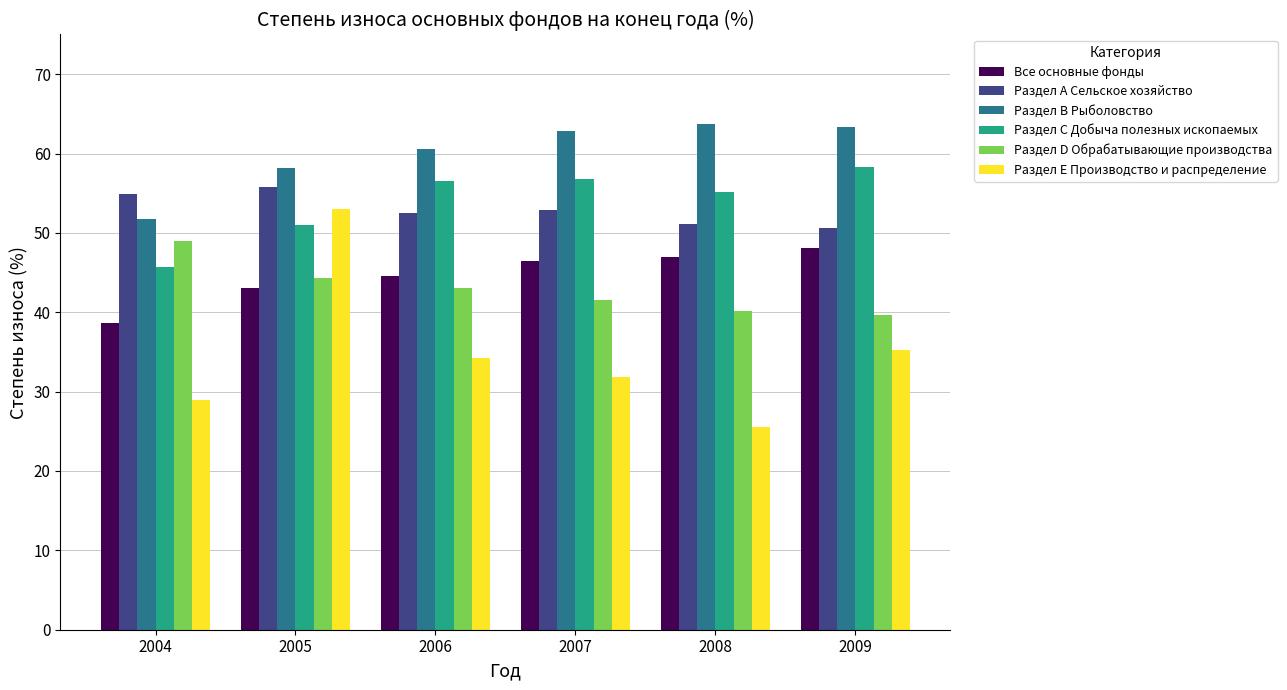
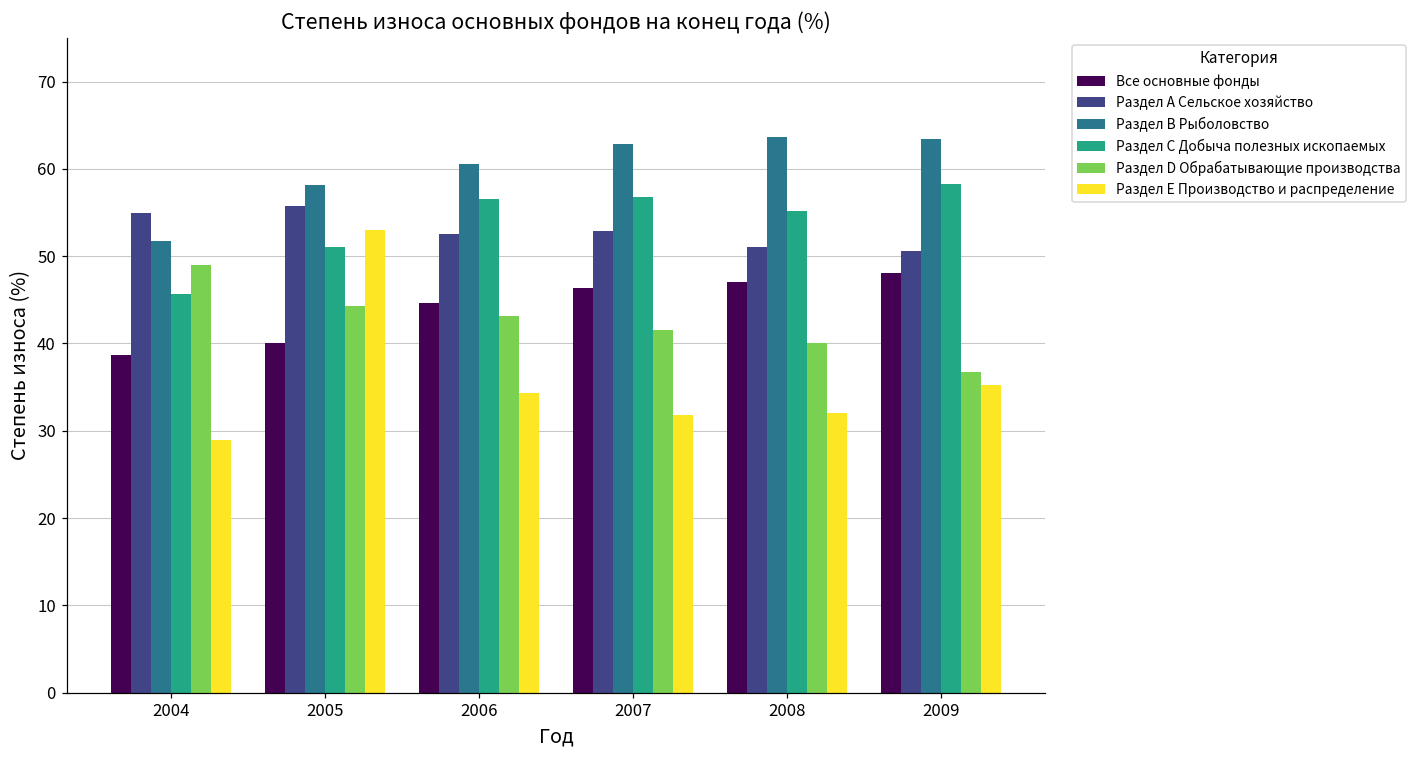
Все основные фонды, 2005: 43 -> 40
Раздел Е Производство и распределение, 2008: 26 -> 32
Раздел D Обрабатывающие производства, 2009: 40 -> 37
